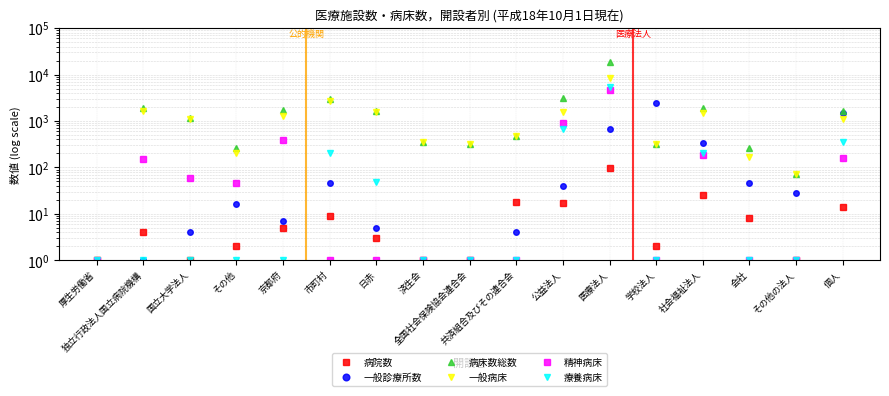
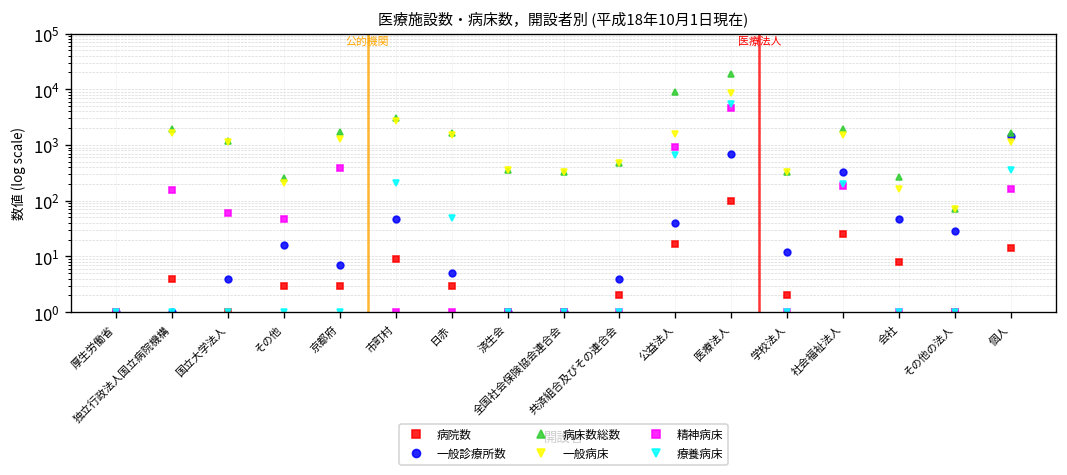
病院数, その他: 2 -> 3
病院数, 京都府: 5 -> 3
病院数, 共済組合及びその連合会: 18 -> 2
病床数総数, 公益法人: 3000 -> 9000
一般診療所数, 学校法人: 2000 -> 12
